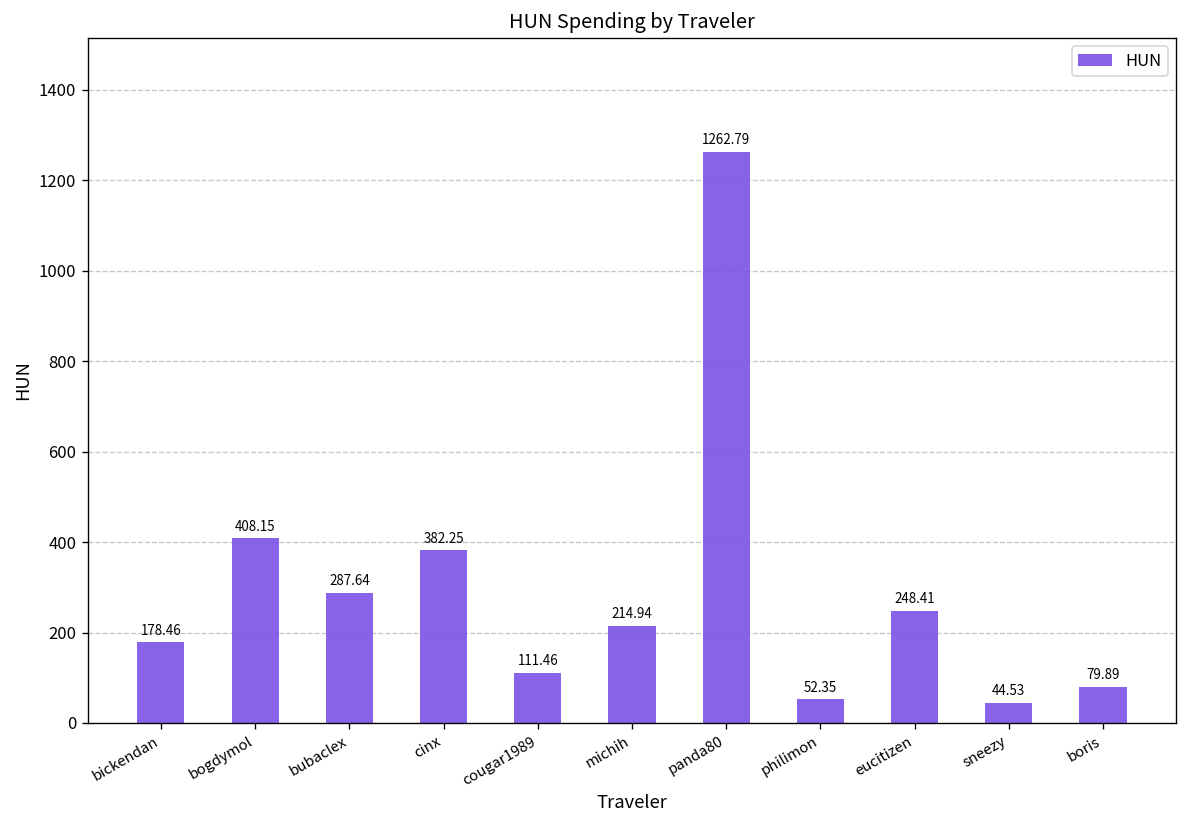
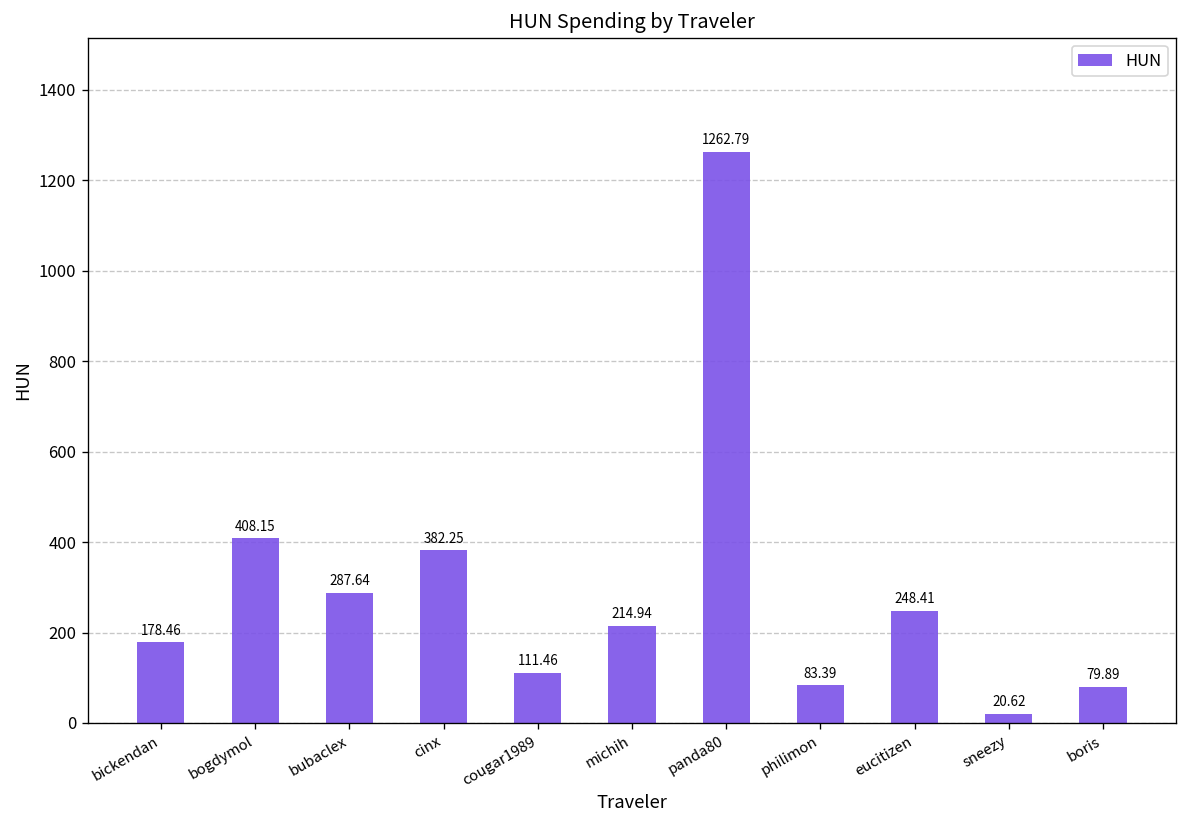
philimon: 52.35 -> 83.39
sneezy: 44.53 -> 20.62
